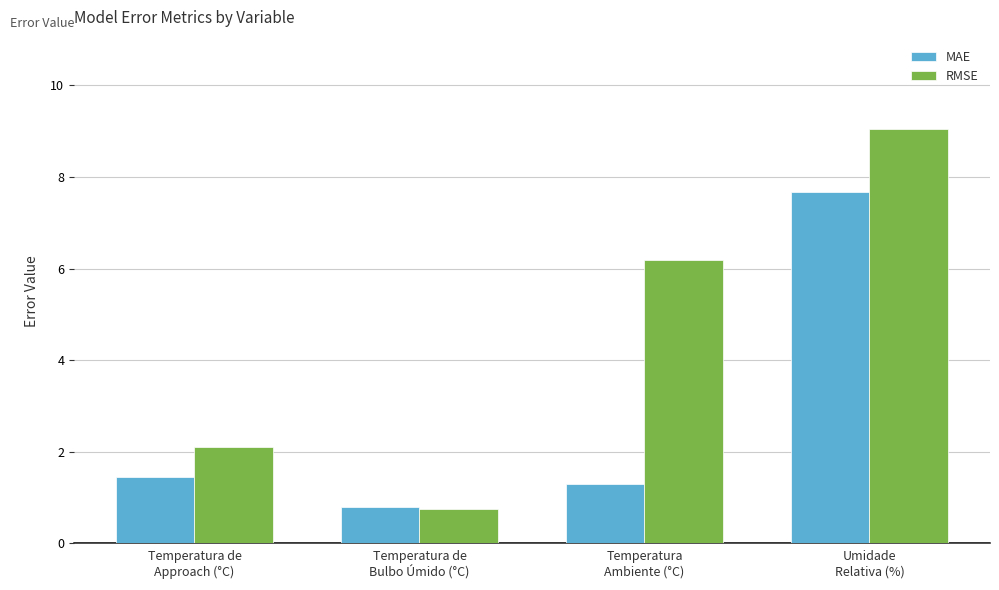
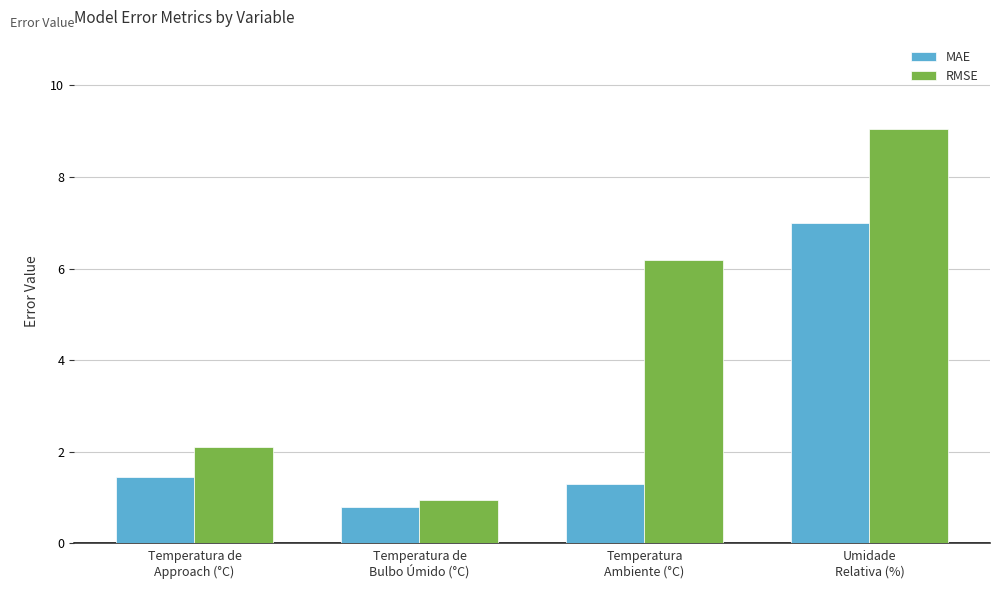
RMSE, Temperatura de Bulbo Úmido (°C): 0.8 -> 0.9
MAE, Umidade Relativa (%): 7.7 -> 7.0
